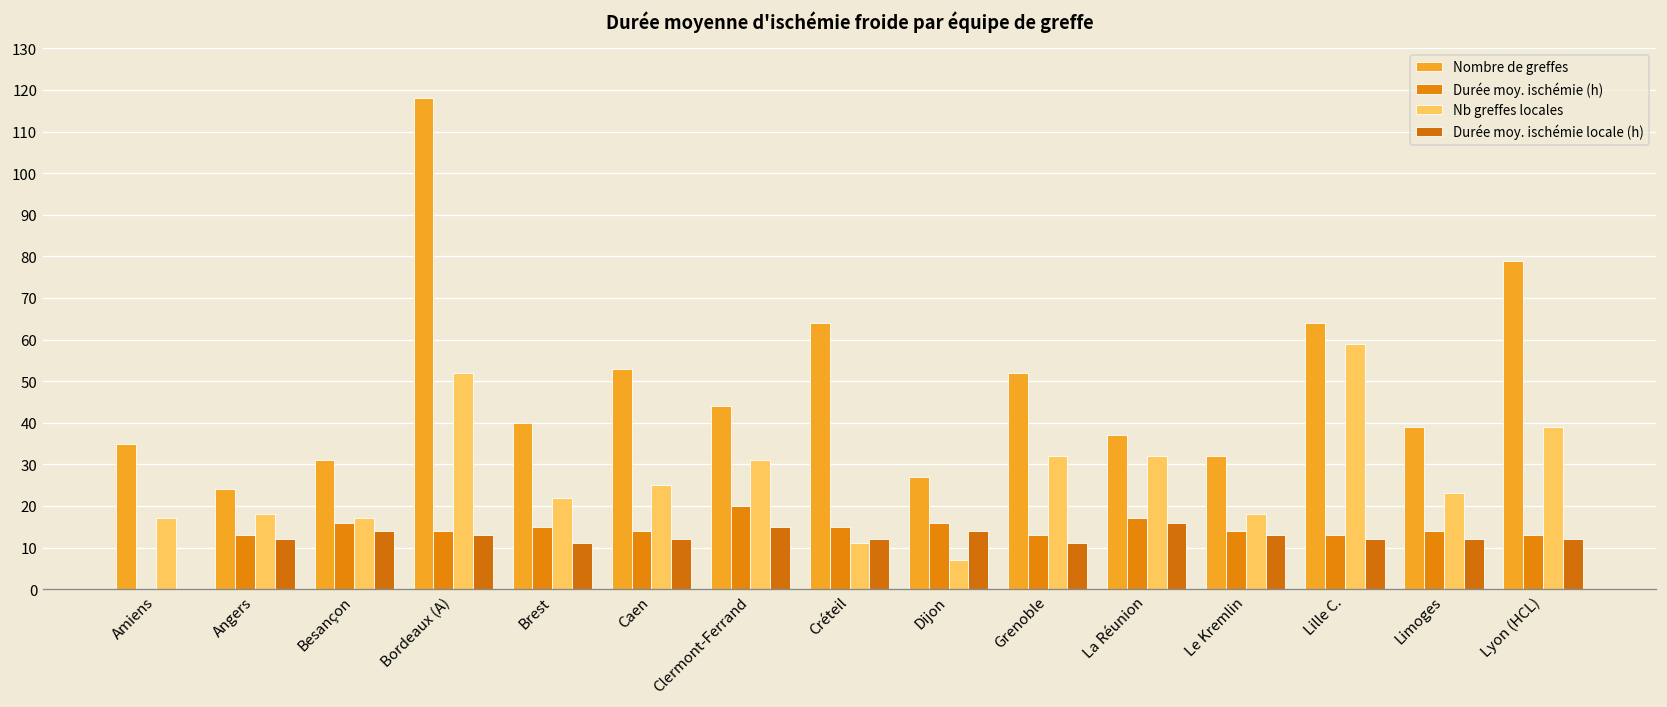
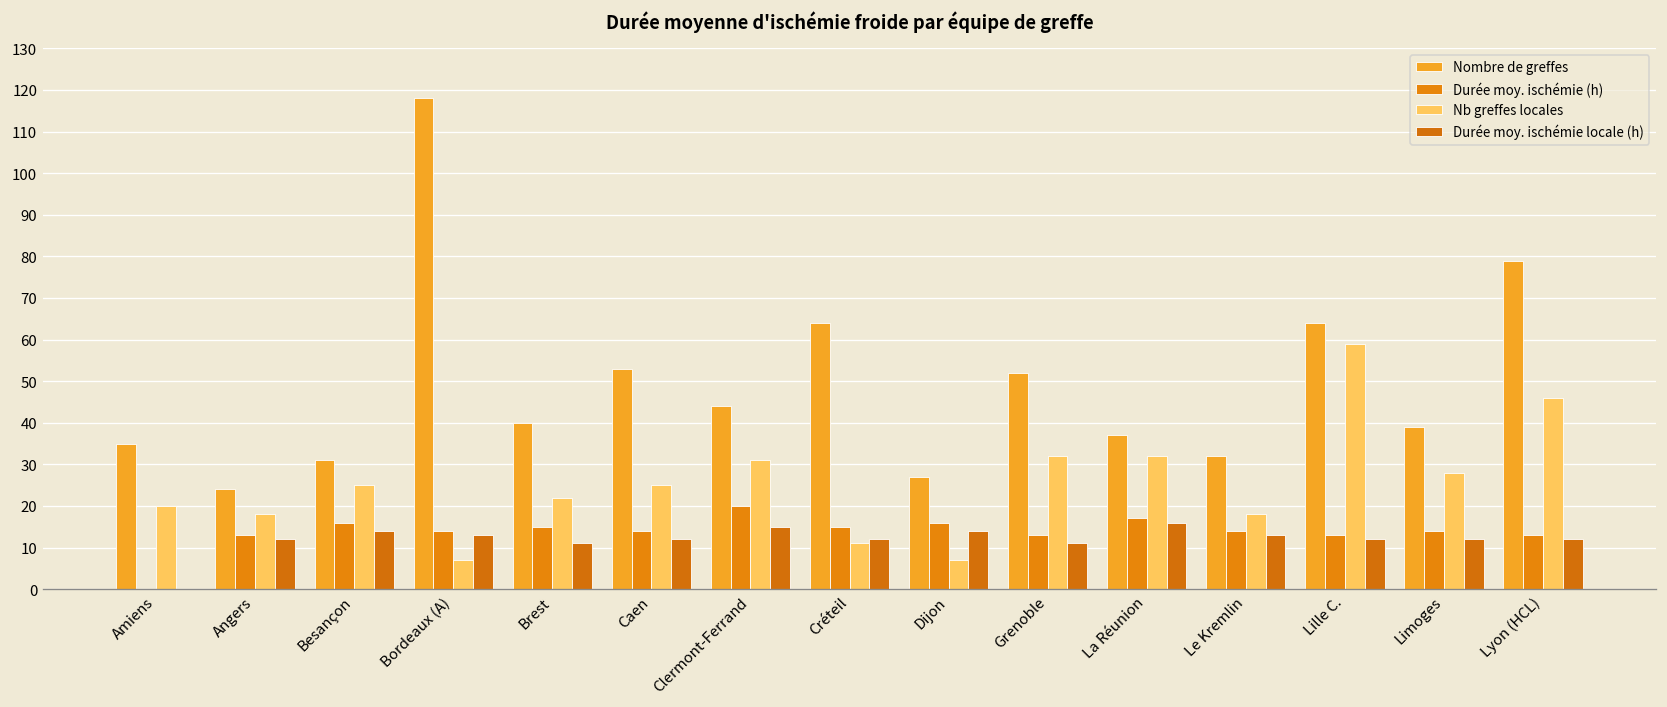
Nb greffes locales, Amiens: 17 -> 20
Nb greffes locales, Besançon: 17 -> 25
Nb greffes locales, Bordeaux (A): 52 -> 7
Nb greffes locales, Limoges: 23 -> 28
Nb greffes locales, Lyon (HCL): 39 -> 46
